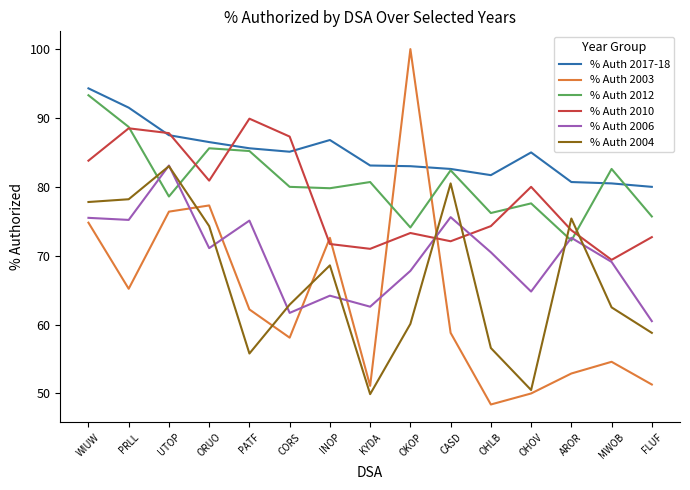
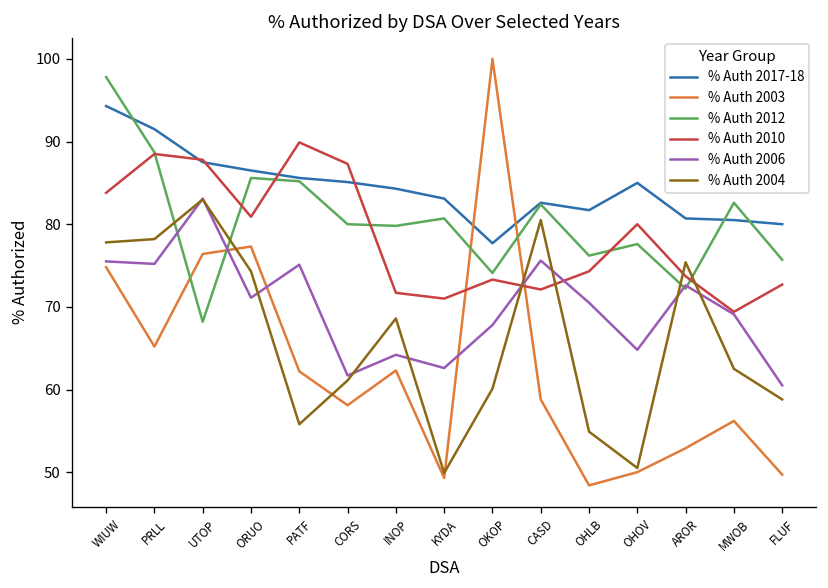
% Auth 2012, WIUW: 93 -> 98
% Auth 2012, UTOP: 79 -> 68
% Auth 2004, CORS: 63 -> 61
% Auth 2017-18, INOP: 87 -> 84
% Auth 2003, INOP: 73 -> 62
% Auth 2003, KYDA: 51 -> 49
% Auth 2017-18, OKOP: 83 -> 78
% Auth 2004, OHLB: 57 -> 55
% Auth 2003, MWOB: 55 -> 56
% Auth 2003, FLUF: 51 -> 50
